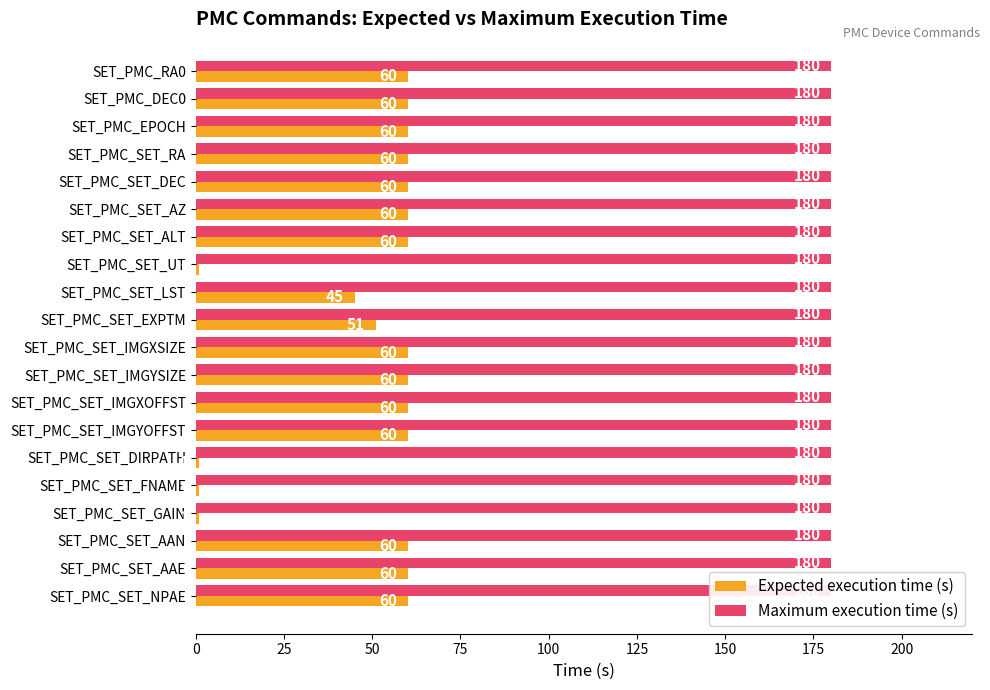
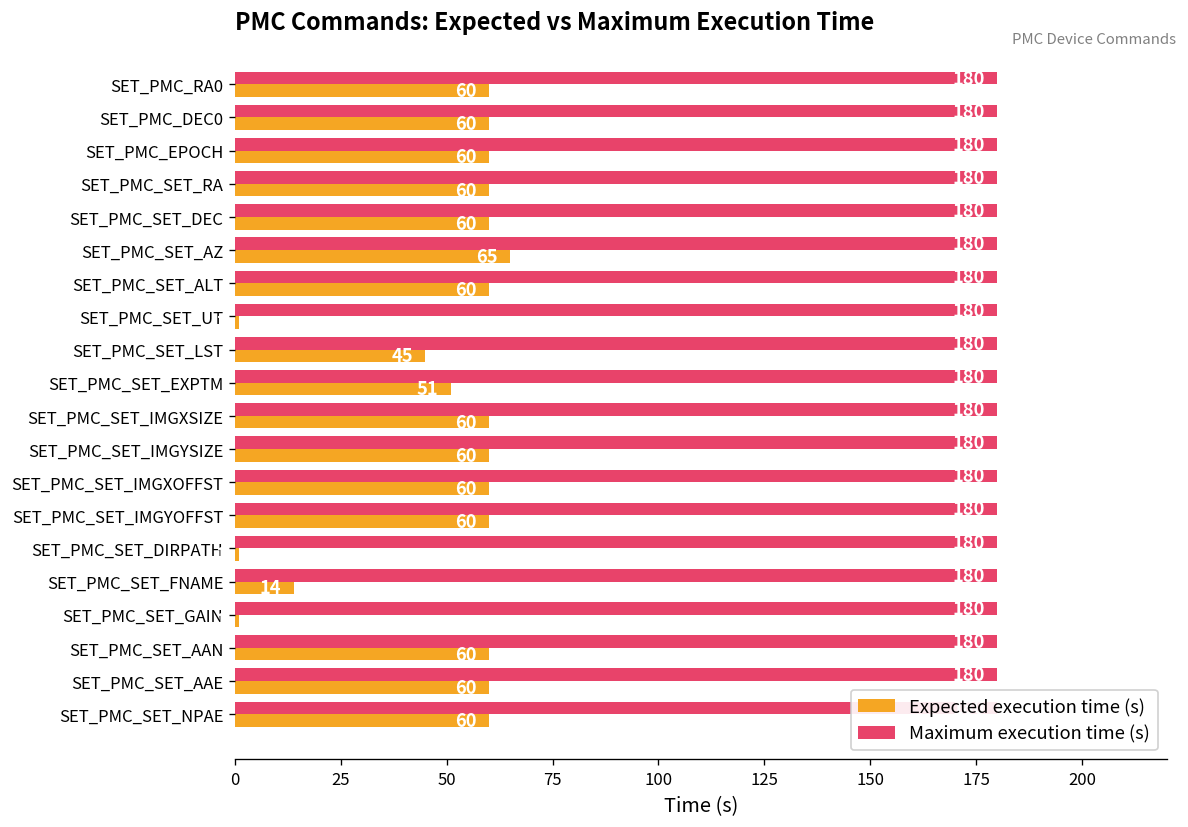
Expected execution time (s), SET_PMC_SET_AZ: 60 -> 65
Expected execution time (s), SET_PMC_SET_FNAME: 1 -> 14
